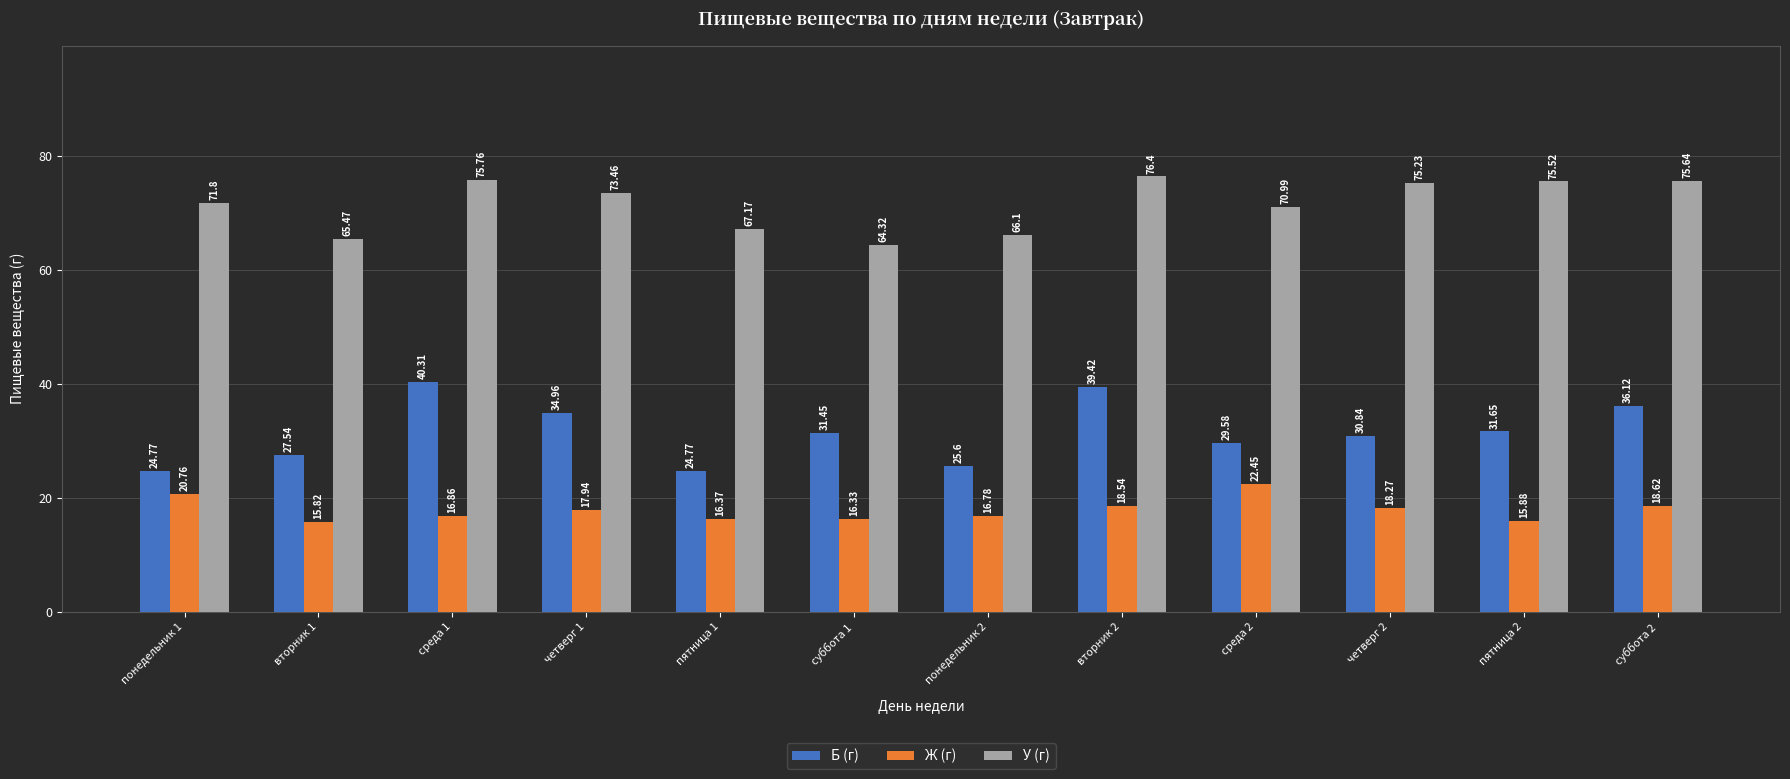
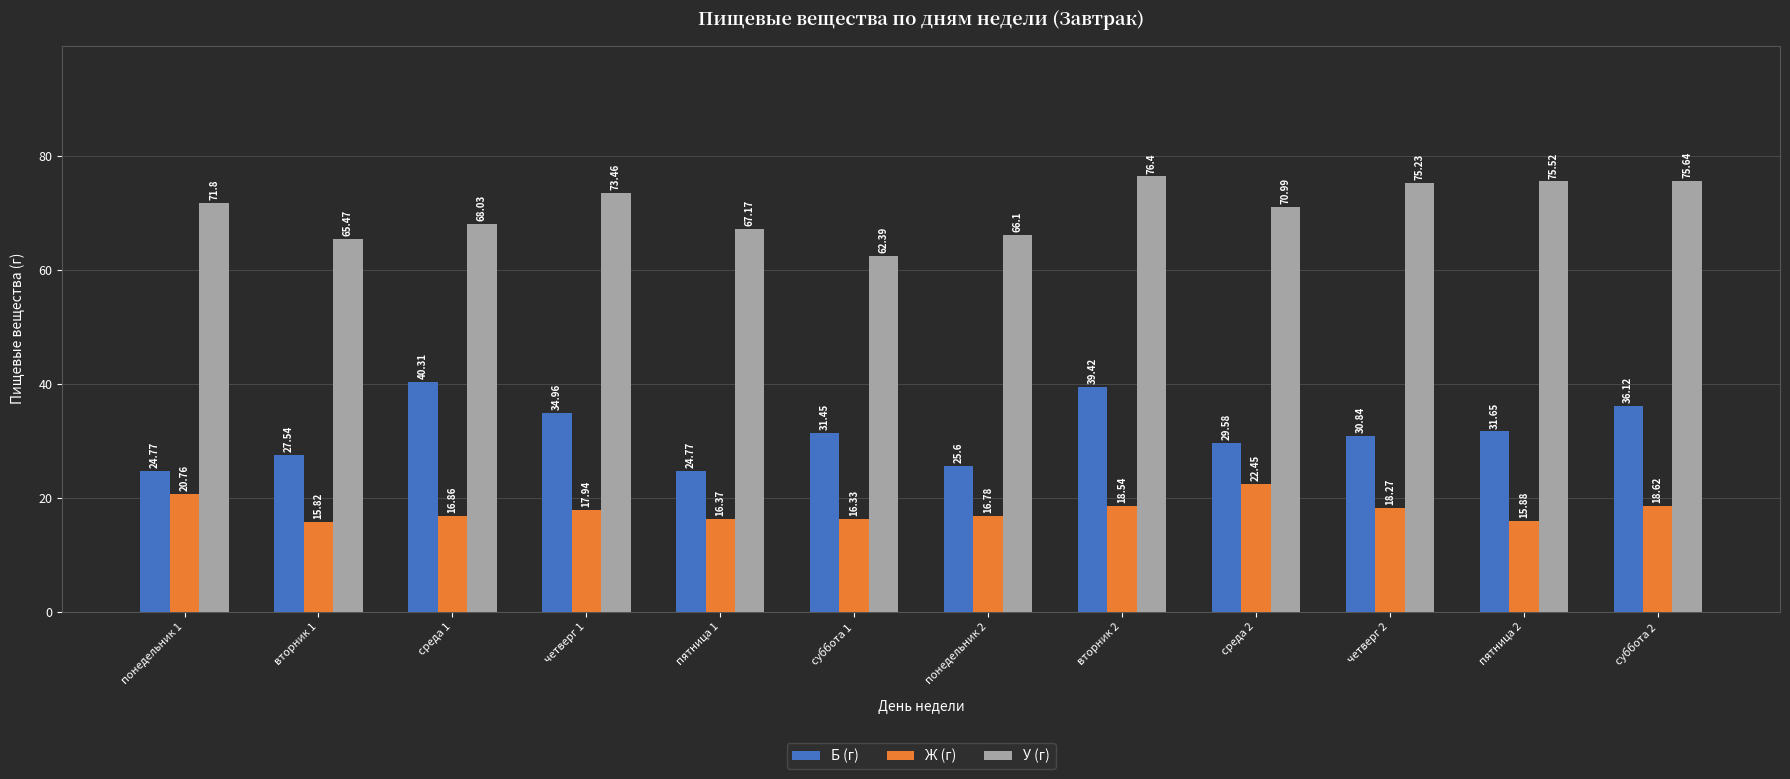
У (г), среда 1: 75.76 -> 68.03
У (г), суббота 1: 64.32 -> 62.39
